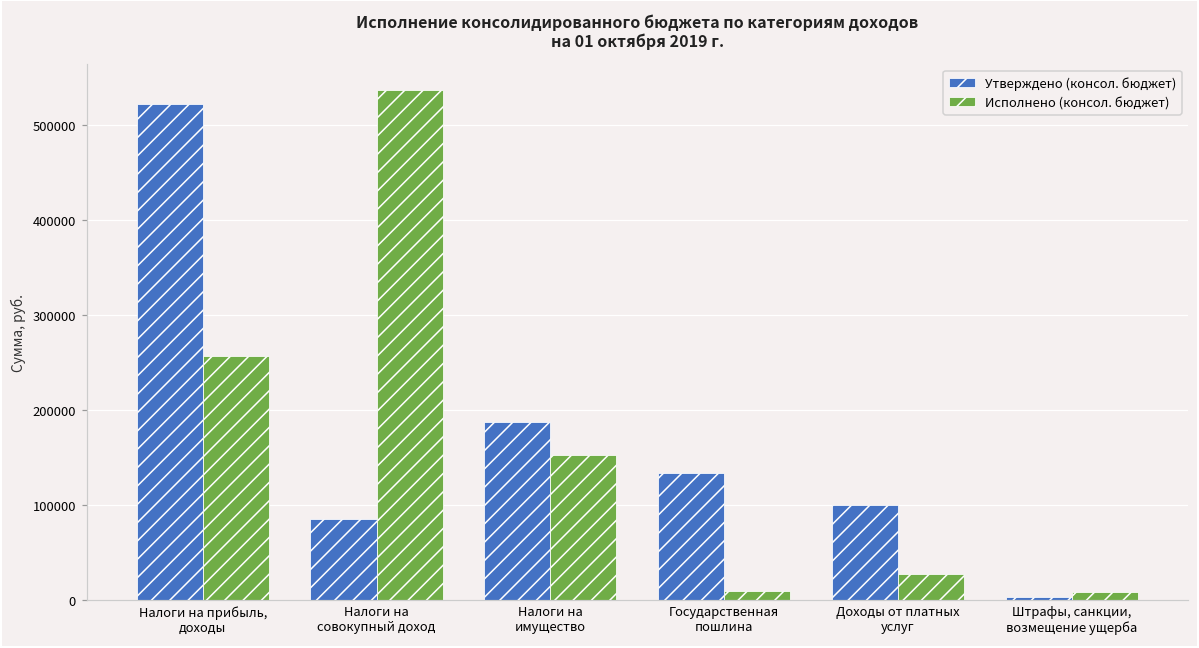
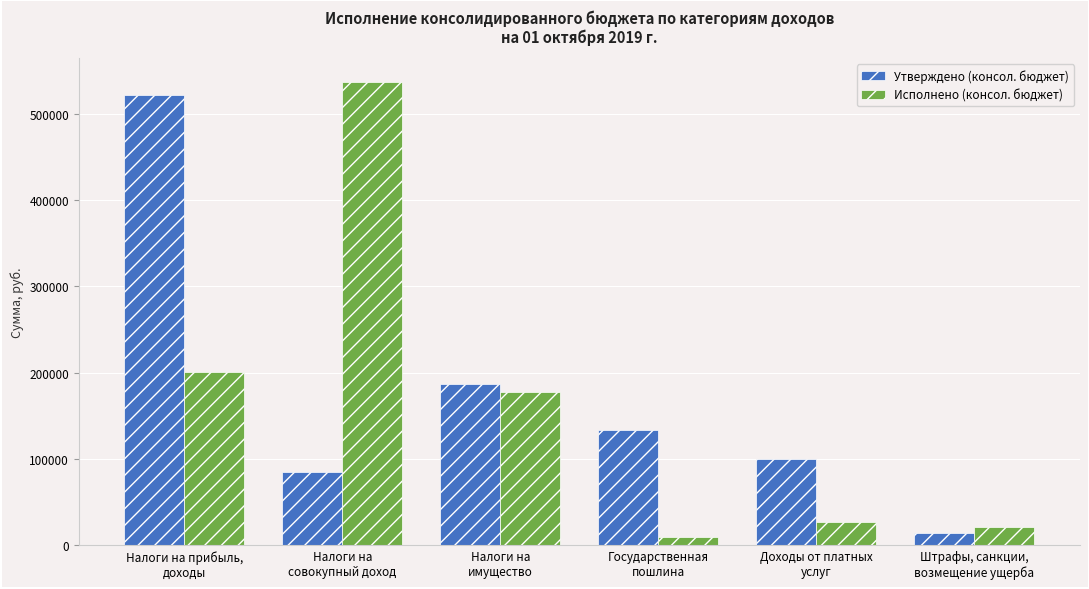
Исполнено (консол. бюджет), Налоги на прибыль, доходы: 260000 -> 200000
Исполнено (консол. бюджет), Налоги на имущество: 150000 -> 180000
Утверждено (консол. бюджет), Штрафы, санкции, возмещение ущерба: 0 -> 10000
Исполнено (консол. бюджет), Штрафы, санкции, возмещение ущерба: 10000 -> 20000
